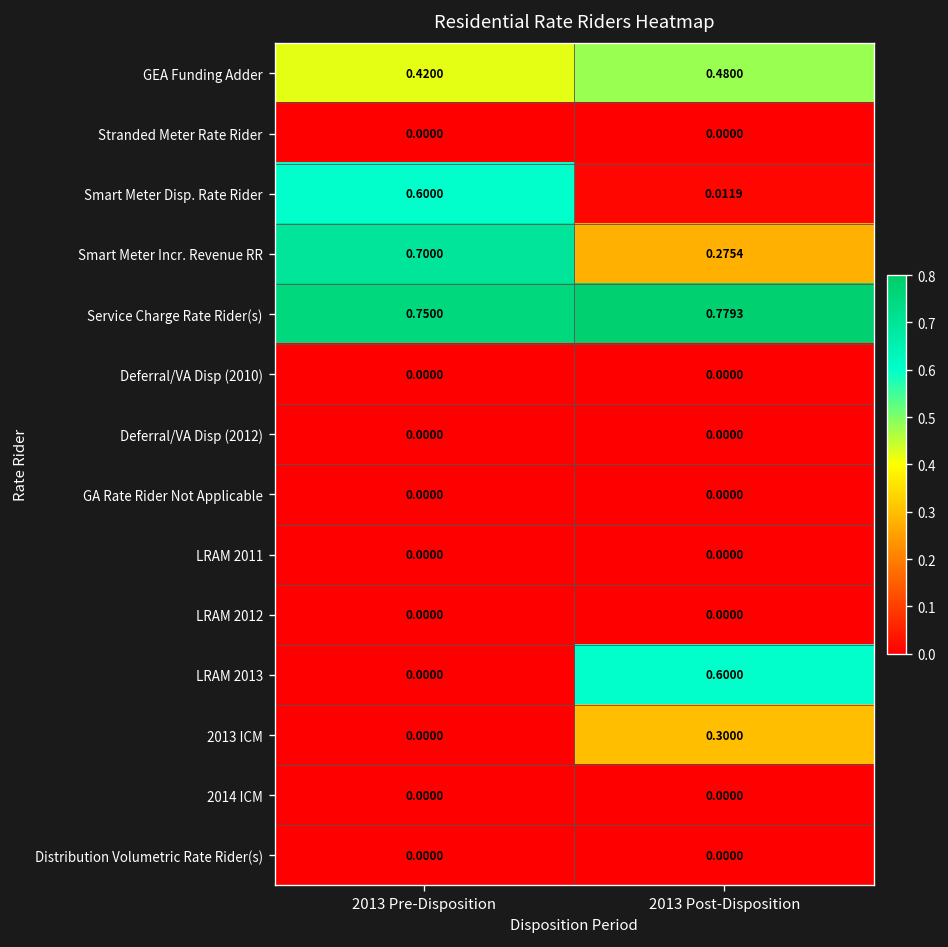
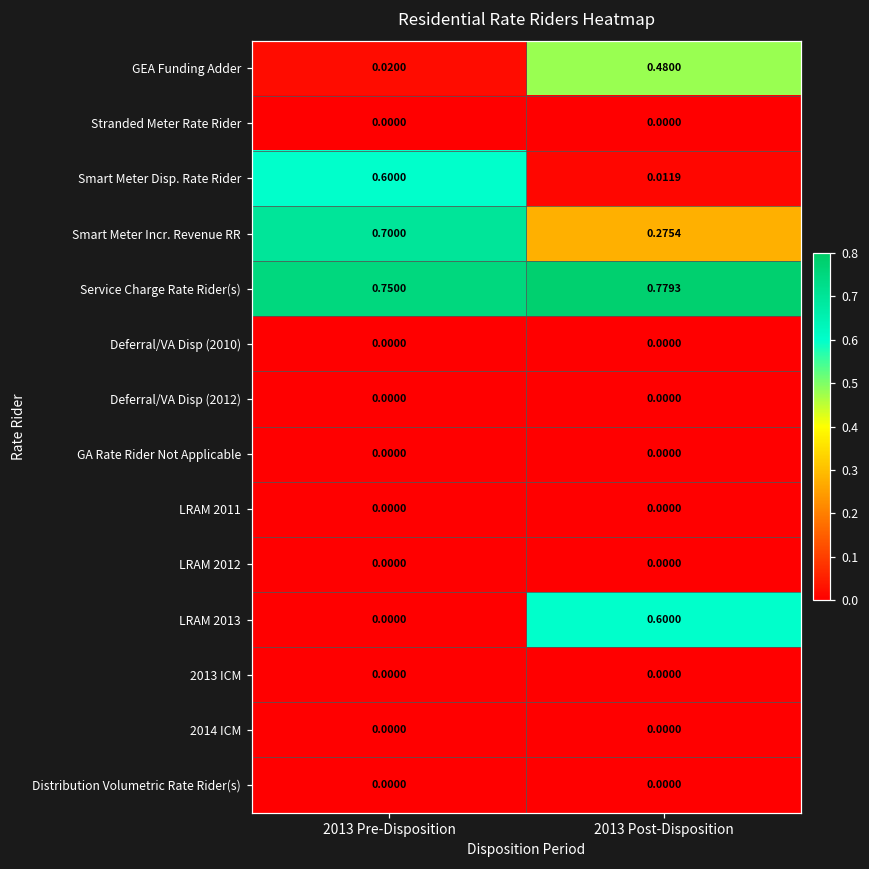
GEA Funding Adder, 2013 Pre-Disposition: 0.4200 -> 0.0200
2013 ICM, 2013 Post-Disposition: 0.3000 -> 0.0000
